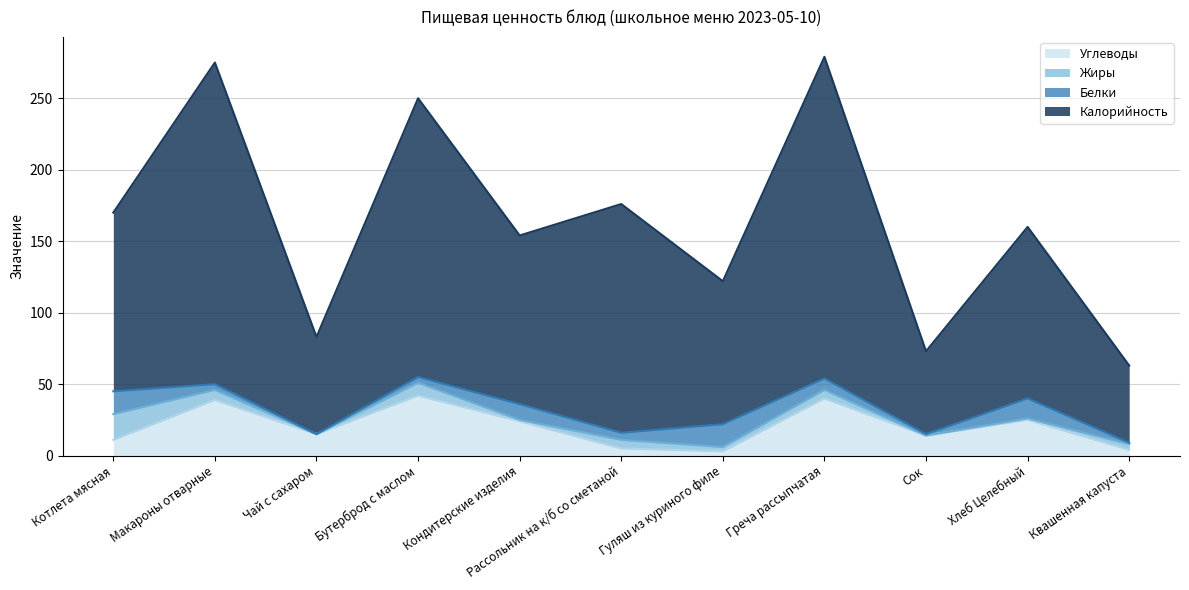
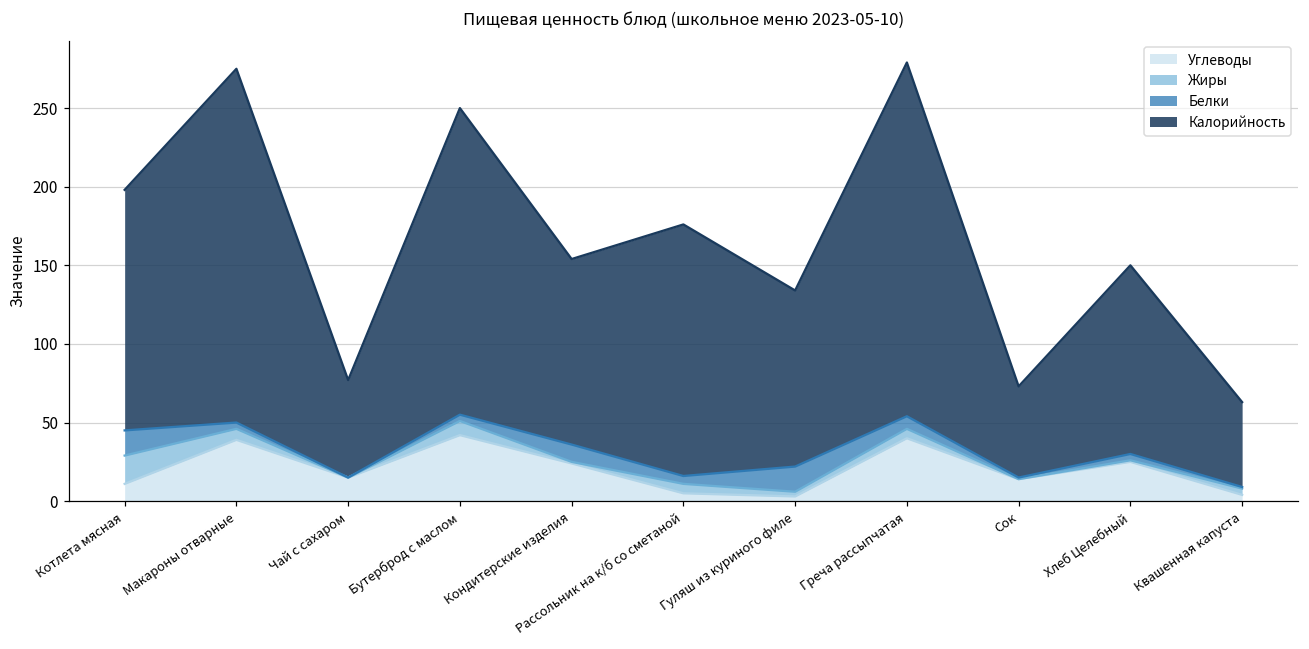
Калорийность, Котлета мясная: 125 -> 153
Калорийность, Чай с сахаром: 68 -> 62
Калорийность, Гуляш из куриного филе: 100 -> 112
Белки, Хлеб Целебный: 14 -> 4
